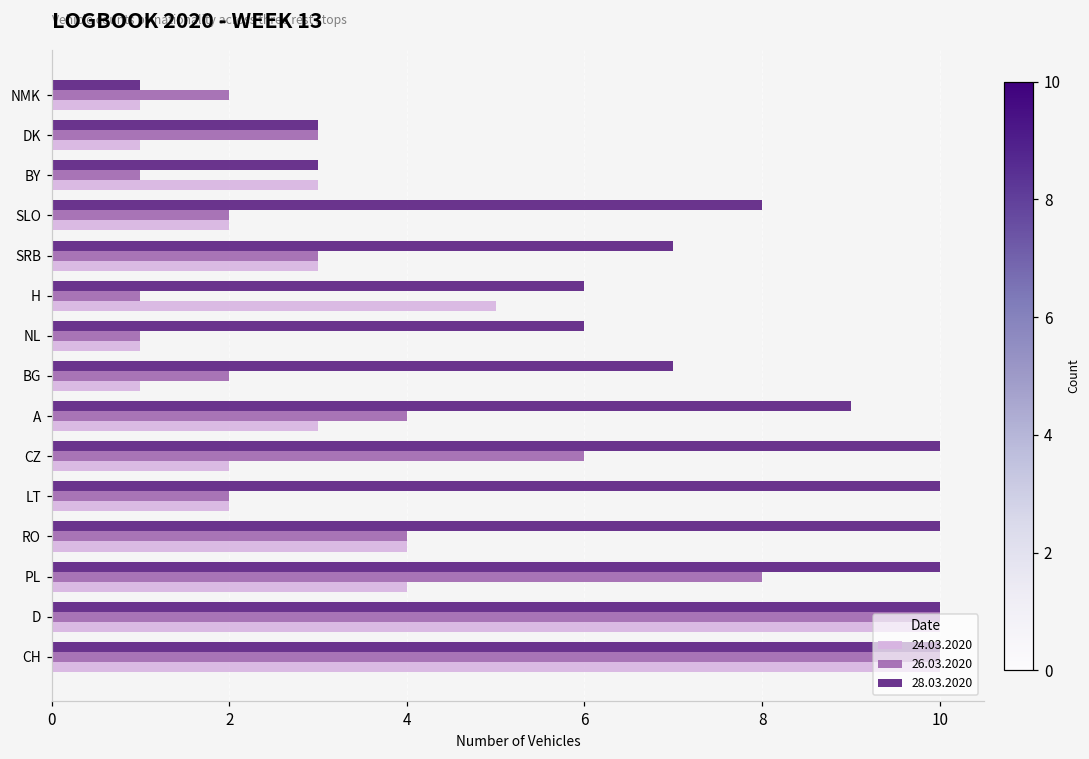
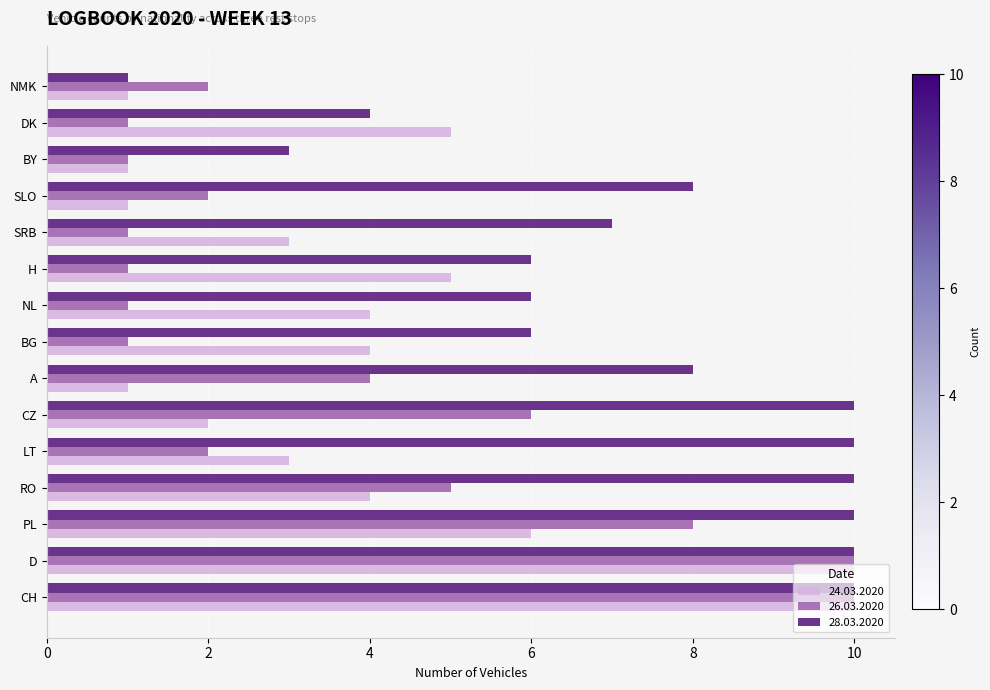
28.03.2020, DK: 3 -> 4
26.03.2020, DK: 3 -> 1
24.03.2020, DK: 1 -> 5
24.03.2020, BY: 3 -> 1
24.03.2020, SLO: 2 -> 1
26.03.2020, SRB: 3 -> 1
24.03.2020, NL: 1 -> 4
28.03.2020, BG: 7 -> 6
26.03.2020, BG: 2 -> 1
24.03.2020, BG: 1 -> 4
28.03.2020, A: 9 -> 8
24.03.2020, A: 3 -> 1
24.03.2020, LT: 2 -> 3
26.03.2020, RO: 4 -> 5
24.03.2020, PL: 4 -> 6
